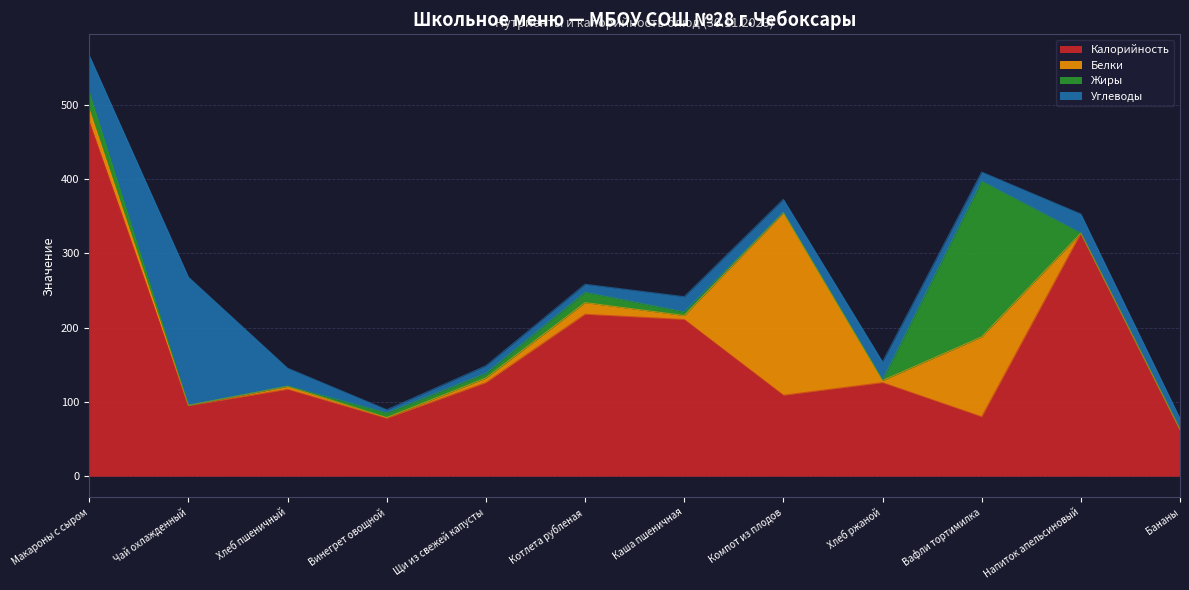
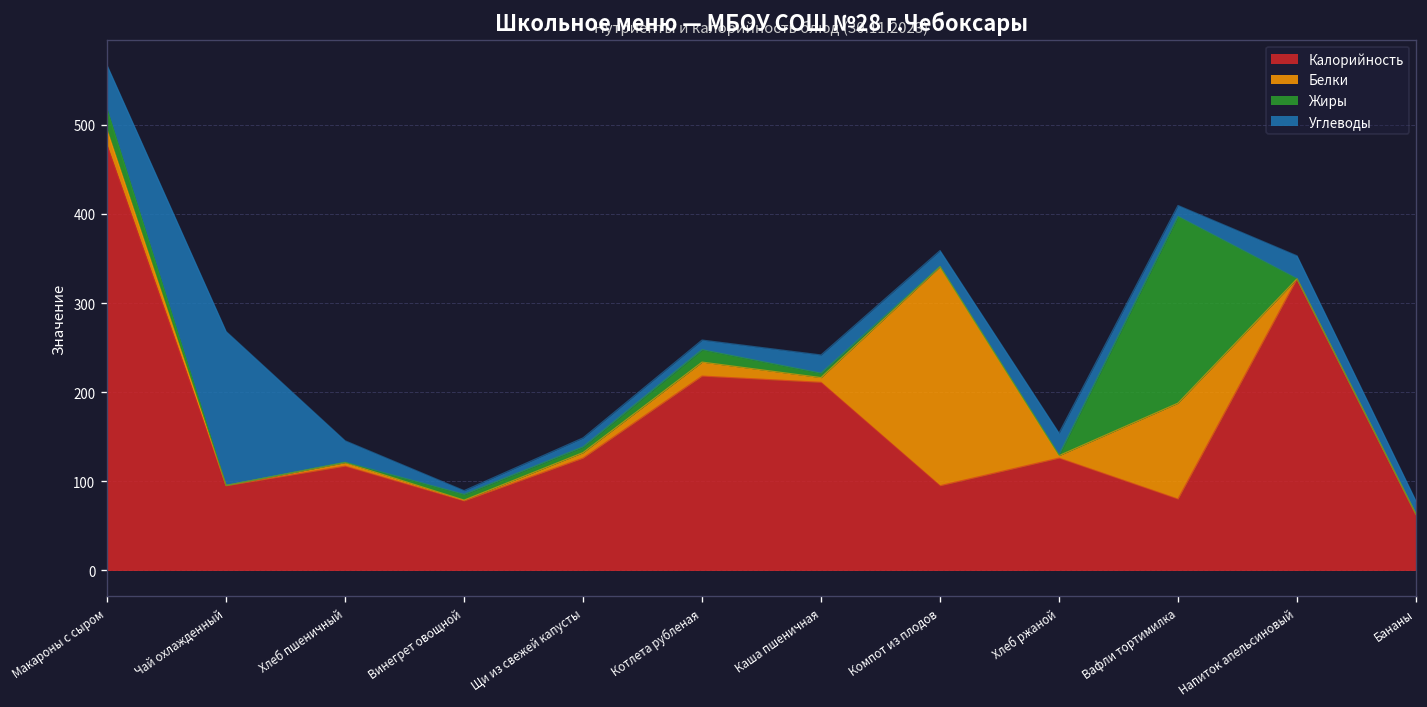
Калорийность, Компот из плодов: 110 -> 100
